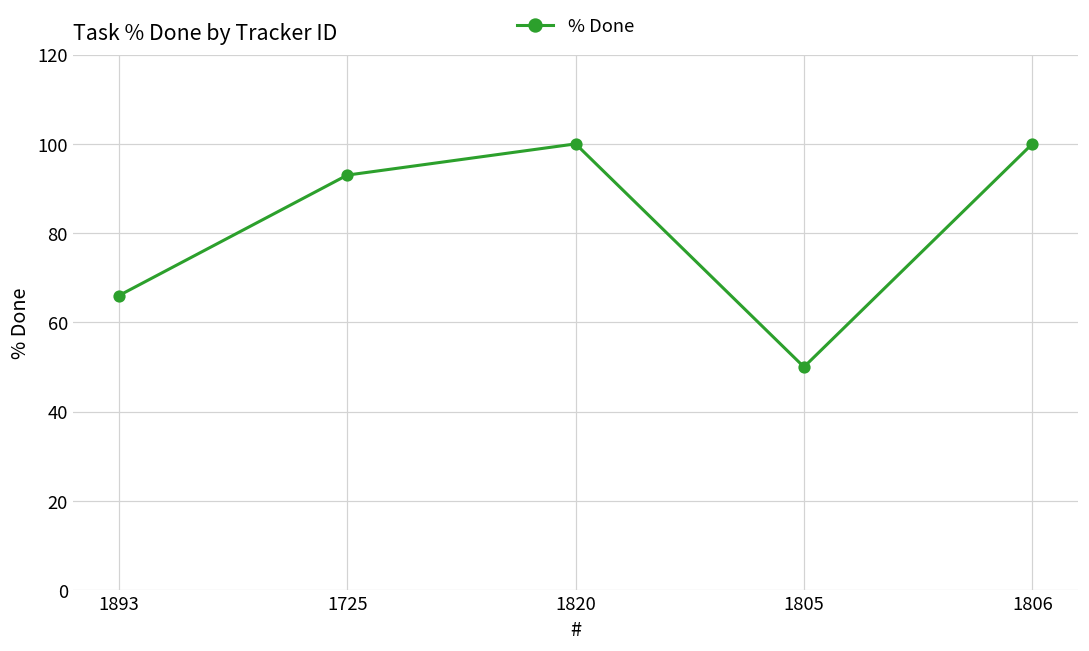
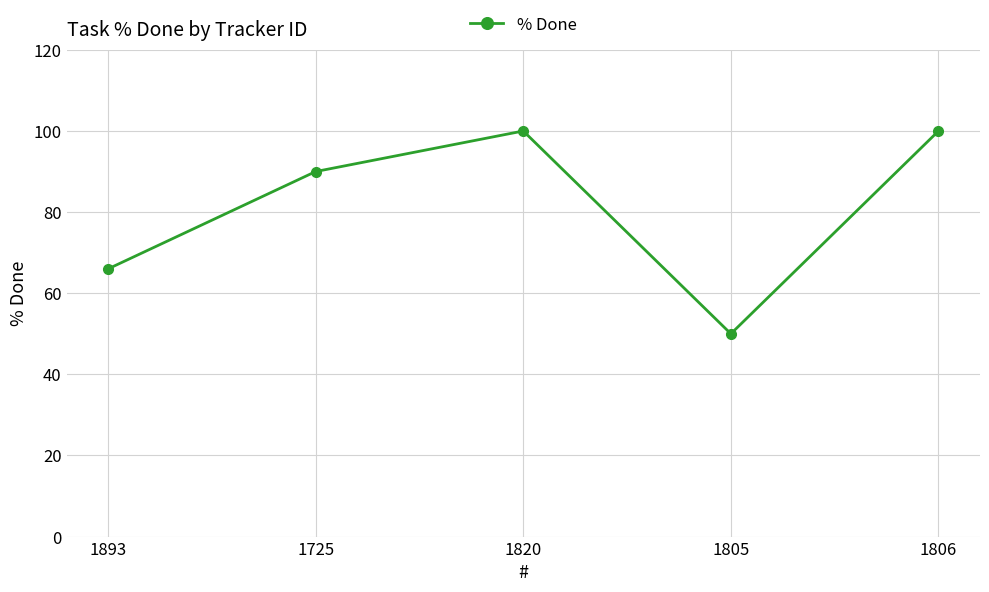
1725: 93 -> 90
